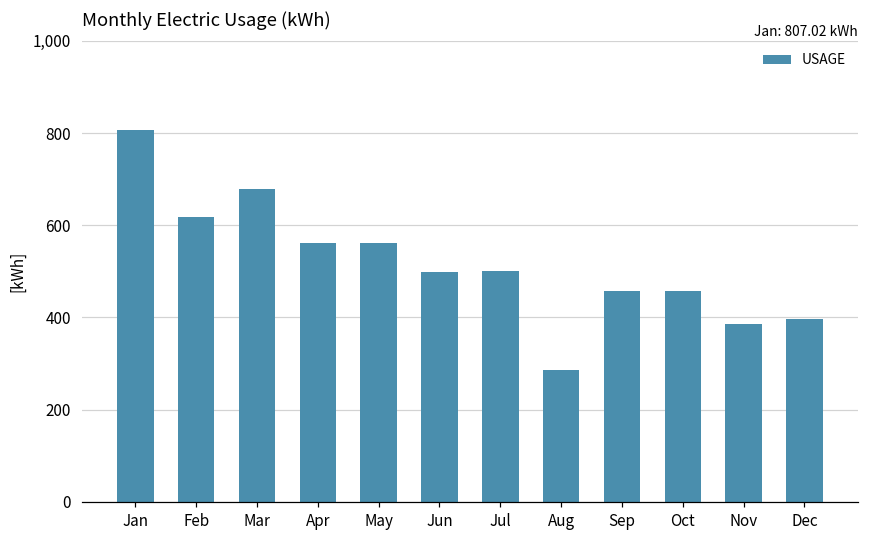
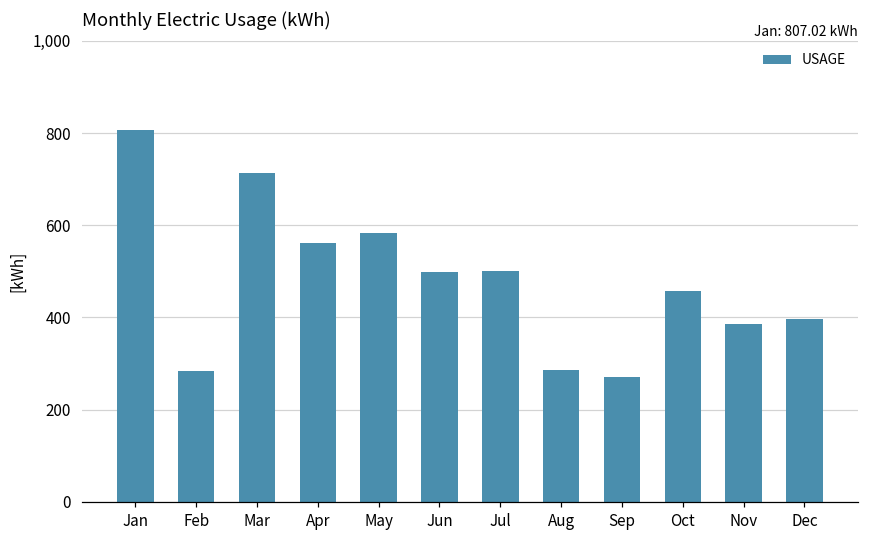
Feb: 620 -> 280
Mar: 680 -> 710
May: 560 -> 580
Sep: 460 -> 270
